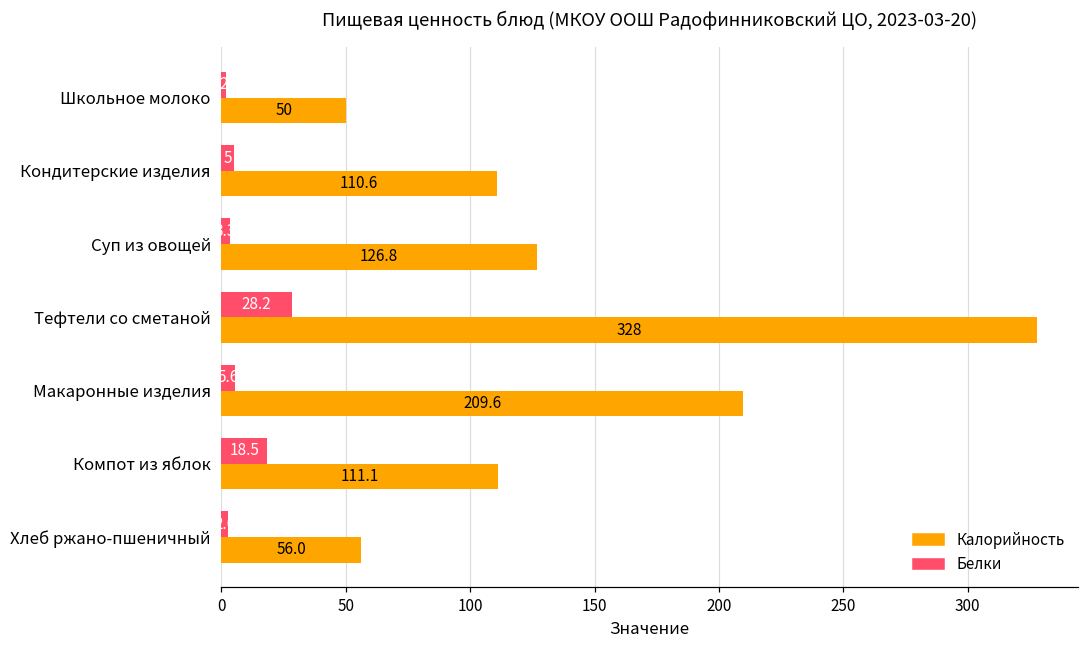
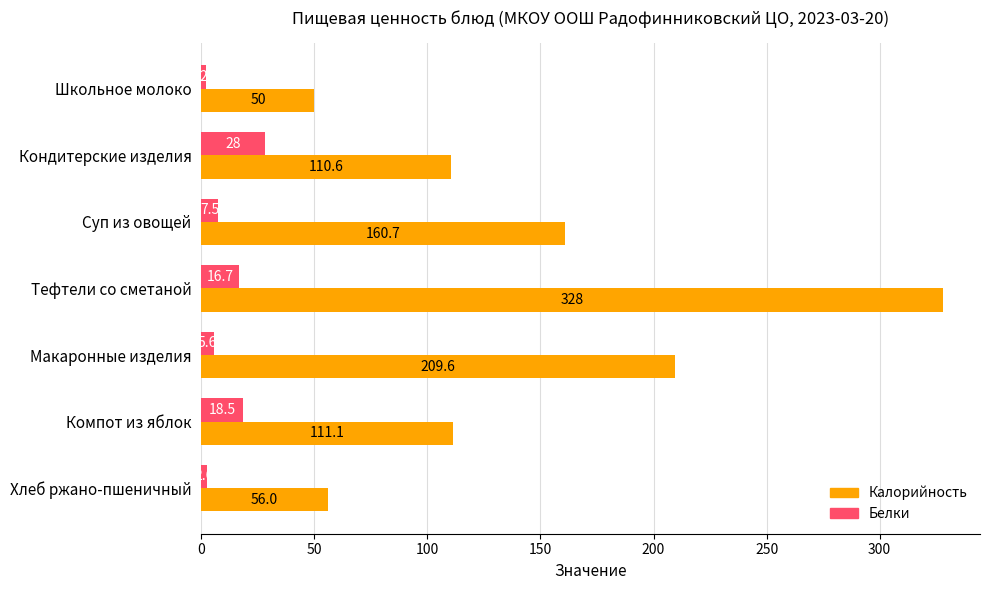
Белки, Кондитерские изделия: 5 -> 28
Белки, Суп из овощей: 3 -> 8
Калорийность, Суп из овощей: 126.8 -> 160.7
Белки, Тефтели со сметаной: 28.2 -> 16.7
